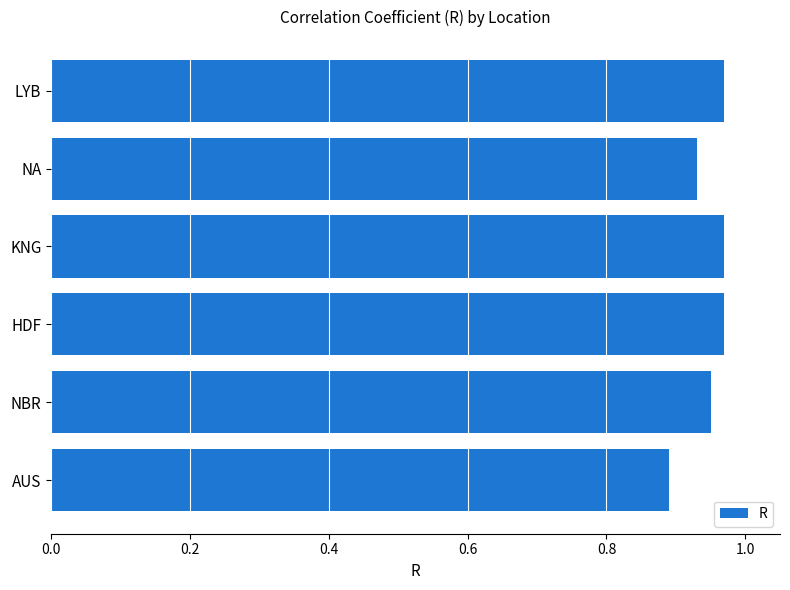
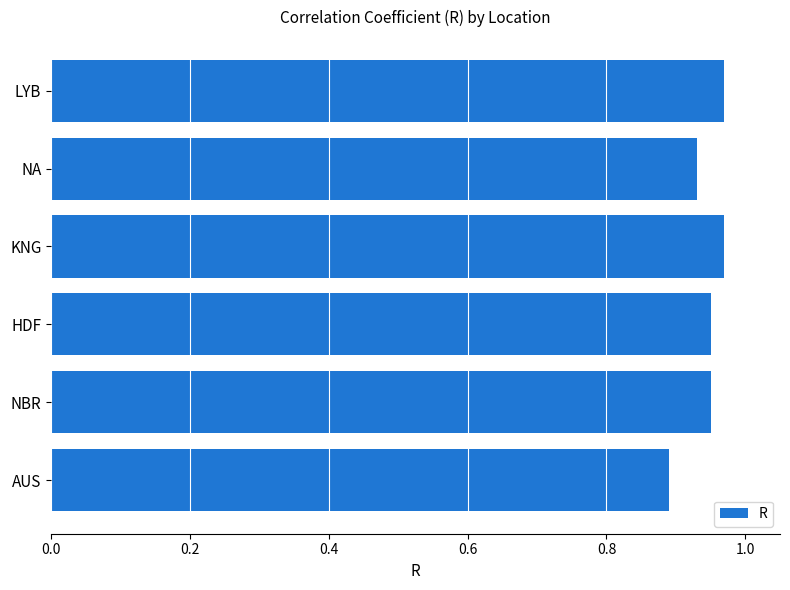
HDF: 0.97 -> 0.95
